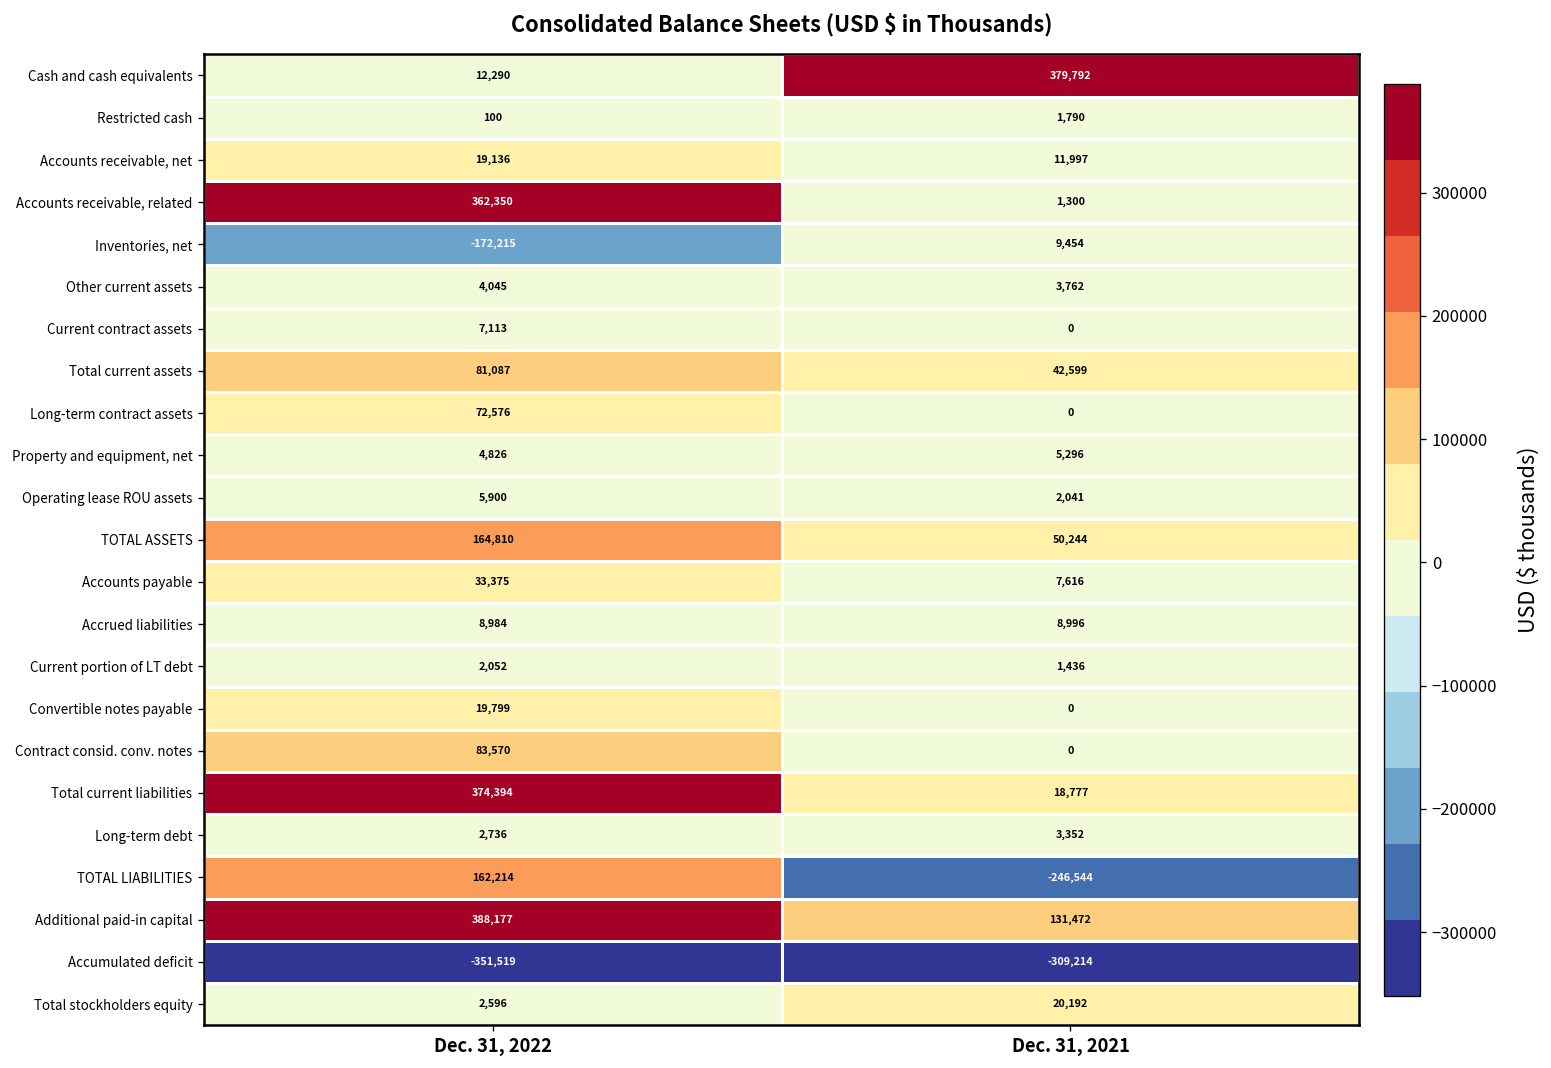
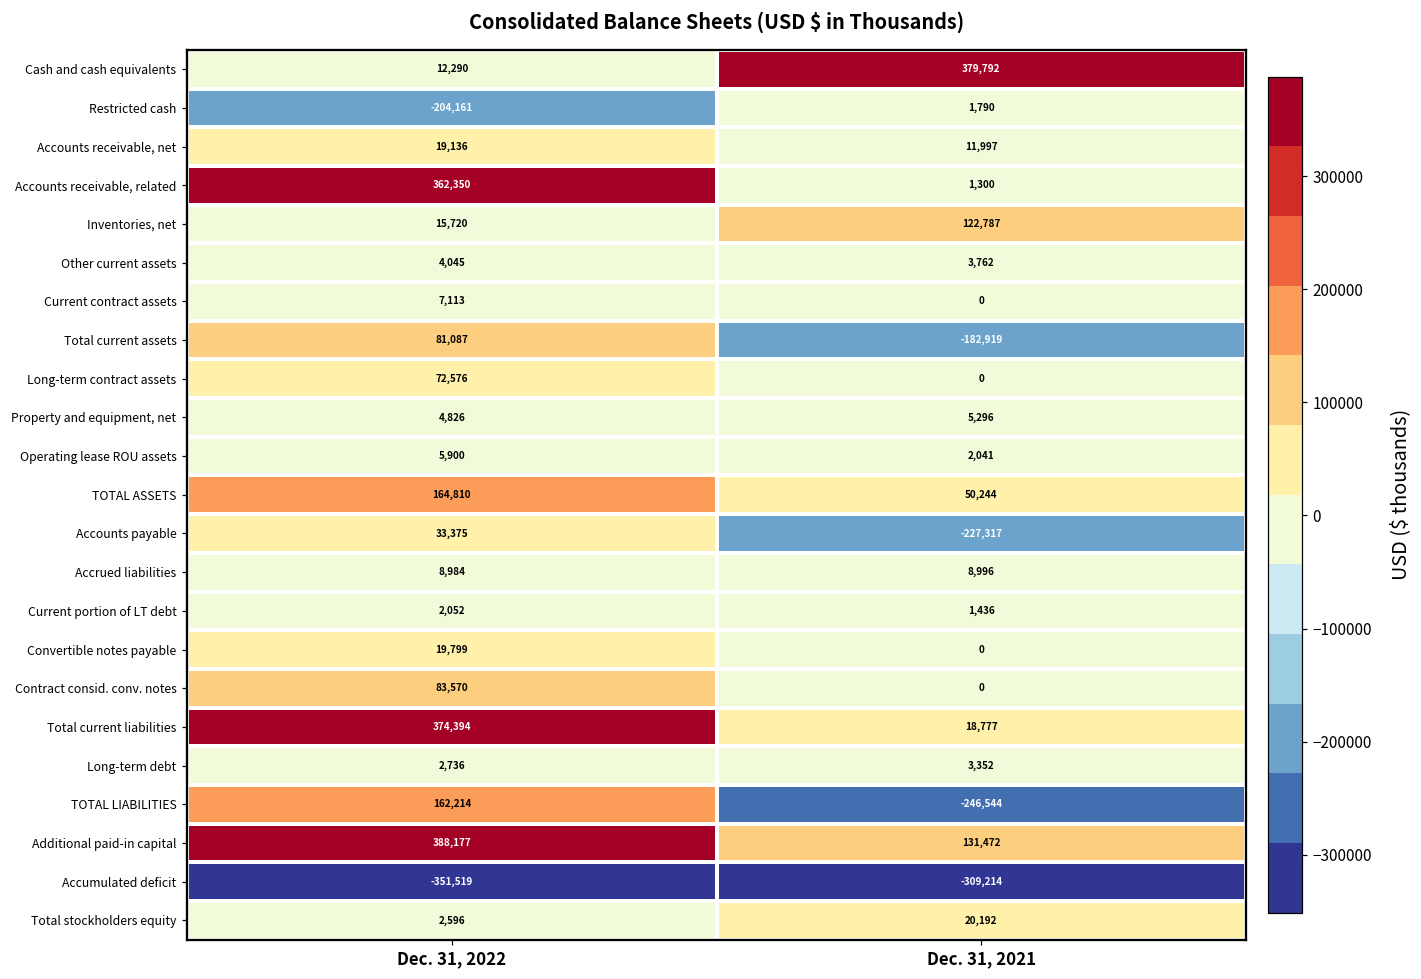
Restricted cash, Dec. 31, 2022: 100 -> -204,161
Inventories, net, Dec. 31, 2022: -172,215 -> 15,720
Inventories, net, Dec. 31, 2021: 9,454 -> 122,787
Total current assets, Dec. 31, 2021: 42,599 -> -182,919
Accounts payable, Dec. 31, 2021: 7,616 -> -227,317
